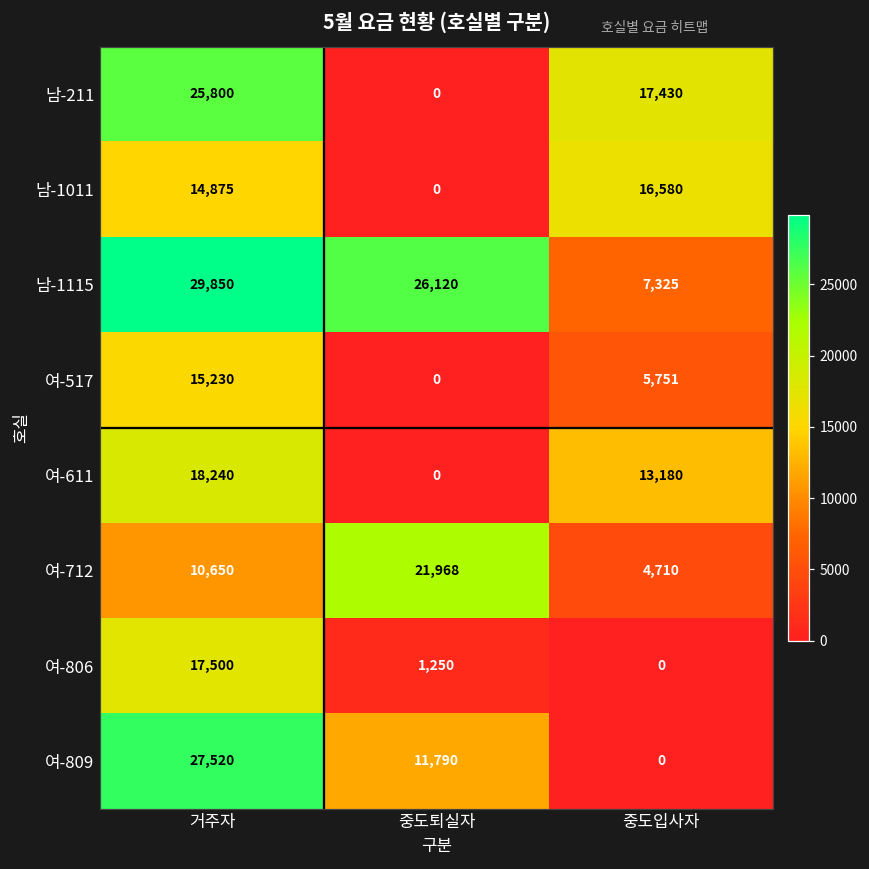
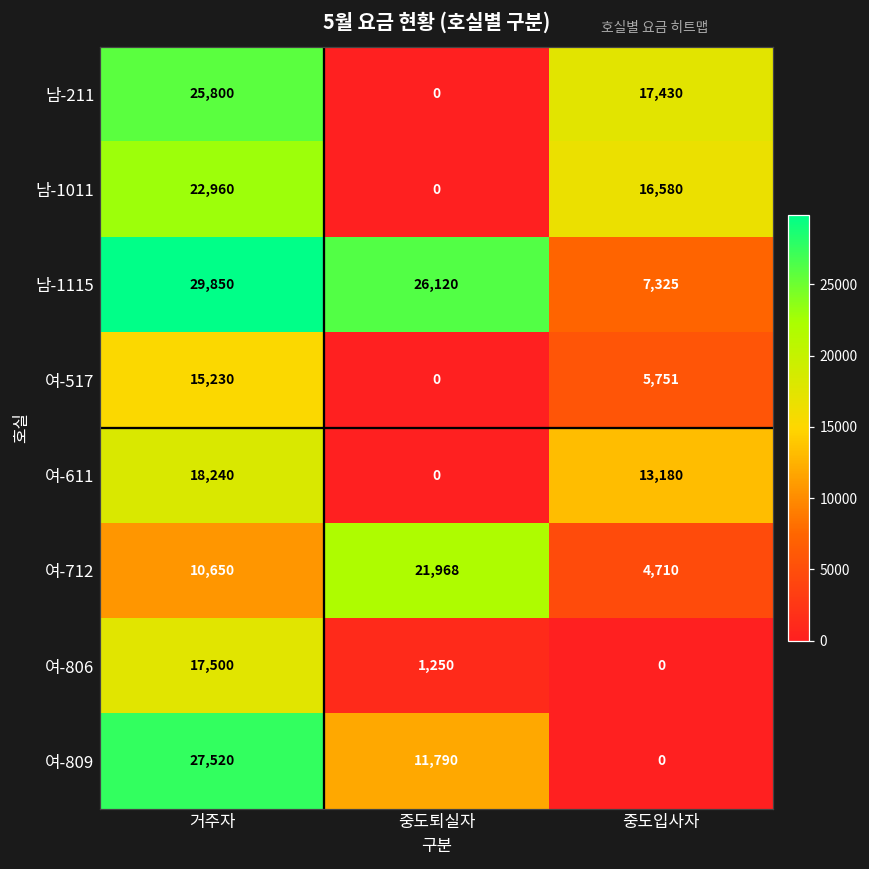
남-1011, 거주자: 14,875 -> 22,960
